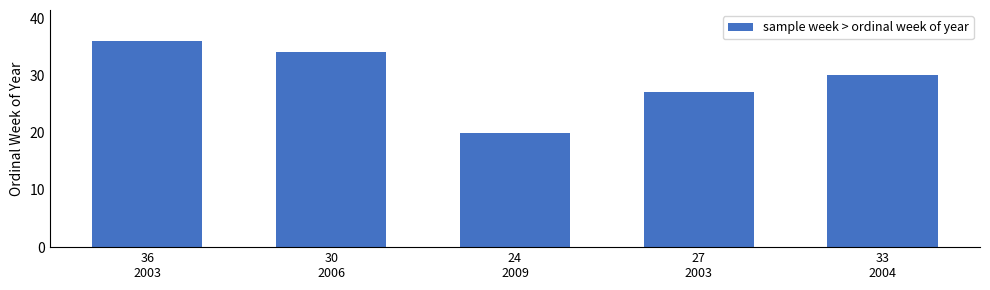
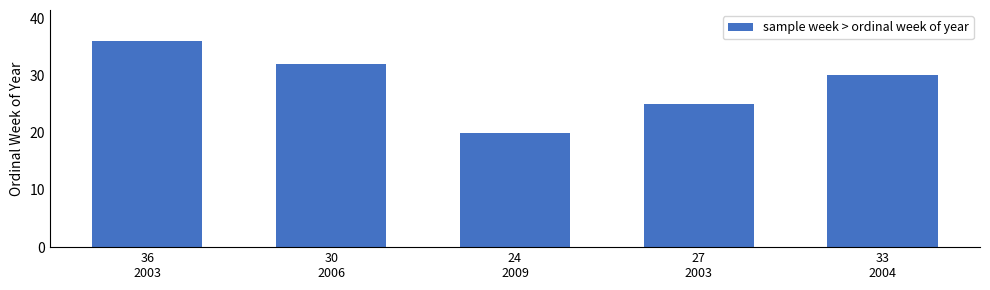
30 2006: 34 -> 32
27 2003: 27 -> 25
